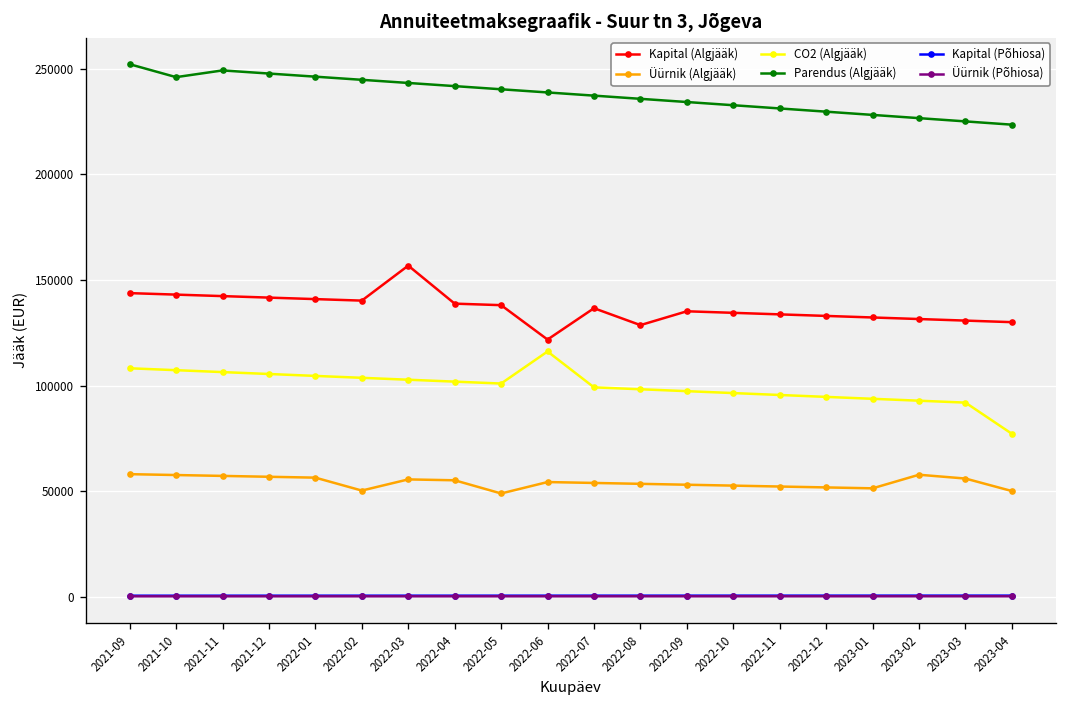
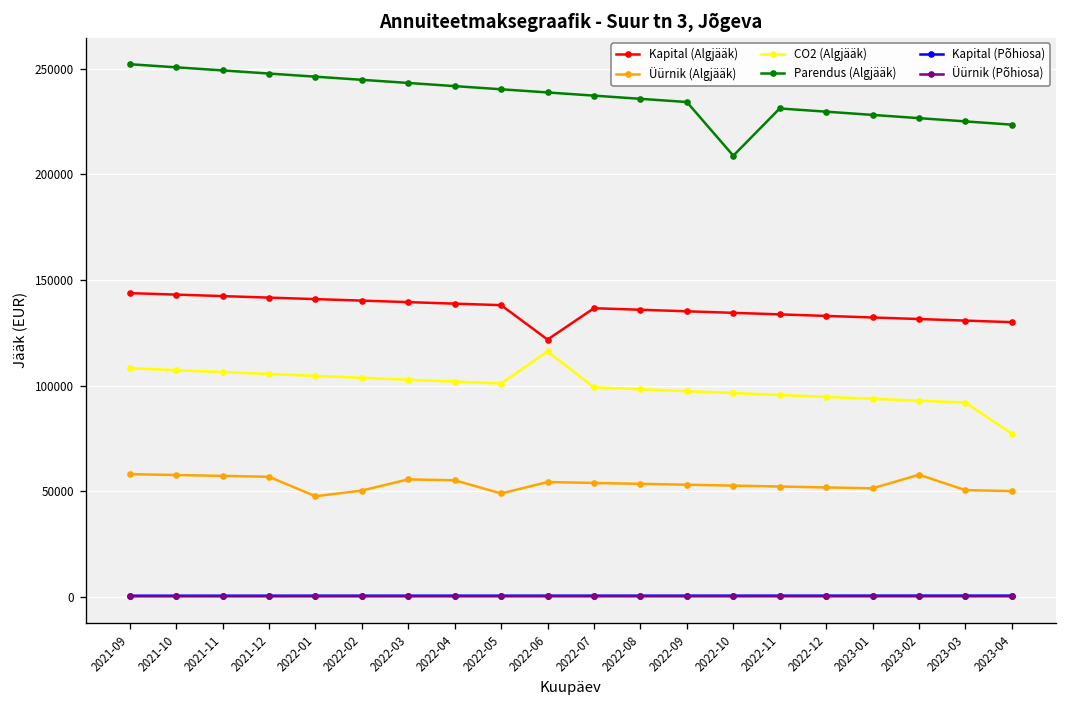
Parendus (Algjääk), 2021-10: 246000 -> 251000
Üürnik (Algjääk), 2022-01: 57000 -> 48000
Kapital (Algjääk), 2022-03: 157000 -> 140000
Kapital (Algjääk), 2022-08: 129000 -> 136000
Parendus (Algjääk), 2022-10: 233000 -> 209000
Üürnik (Algjääk), 2023-03: 56000 -> 51000
